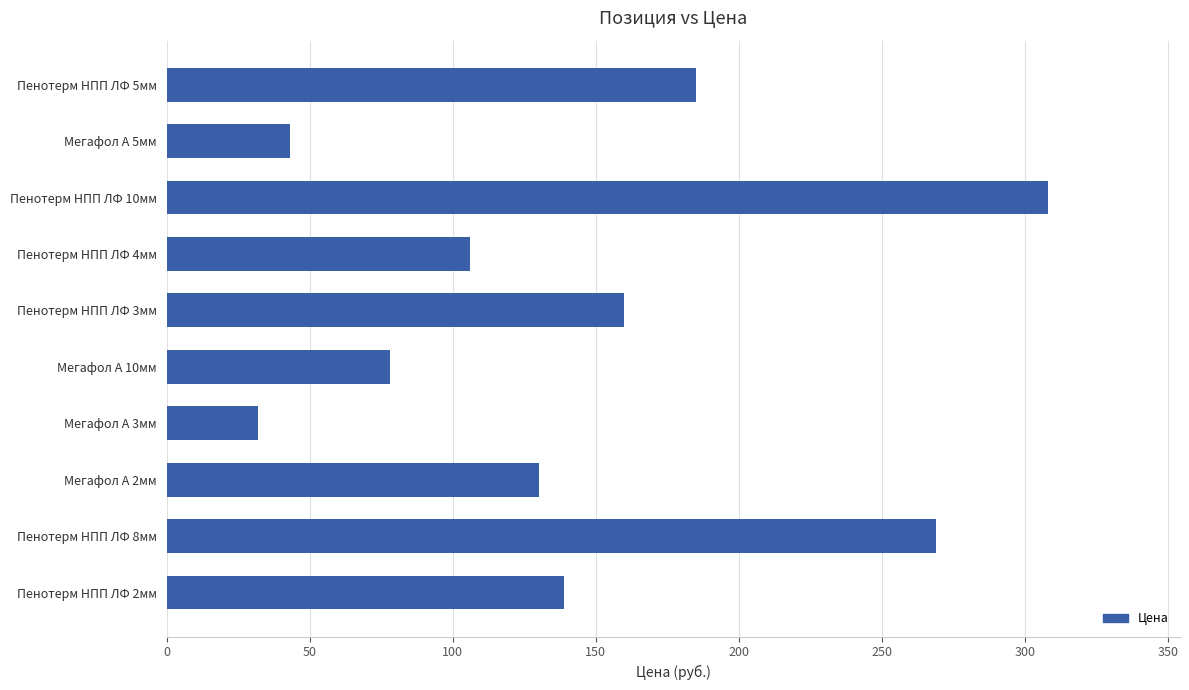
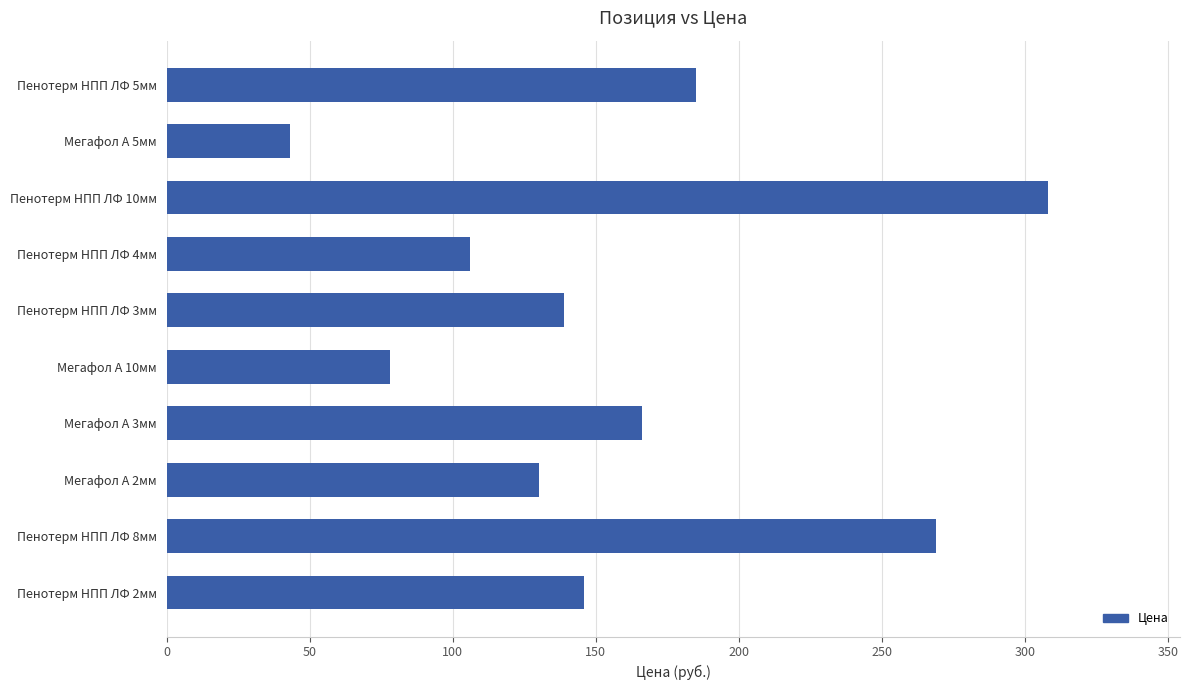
Пенотерм НПП ЛФ 3мм: 160 -> 139
Мегафол А 3мм: 32 -> 166
Пенотерм НПП ЛФ 2мм: 139 -> 146
